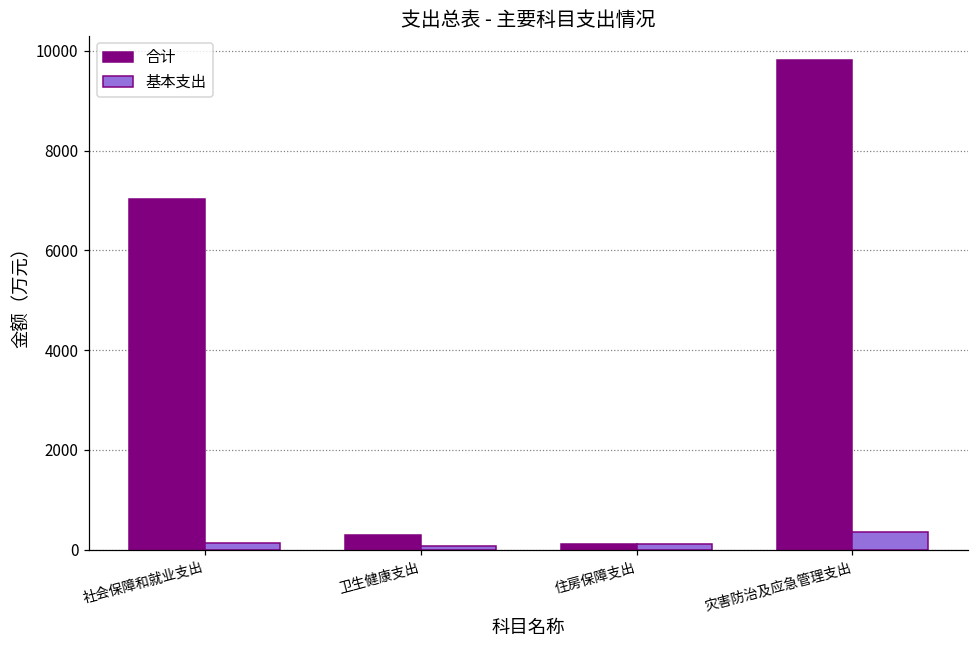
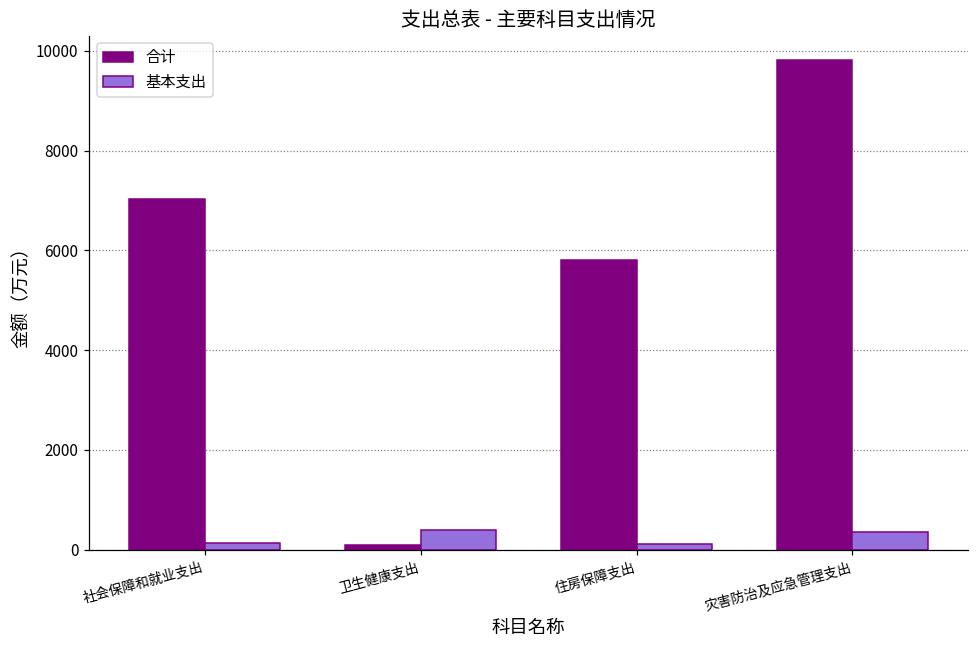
合计, 卫生健康支出: 300 -> 100
基本支出, 卫生健康支出: 100 -> 400
合计, 住房保障支出: 100 -> 5800
